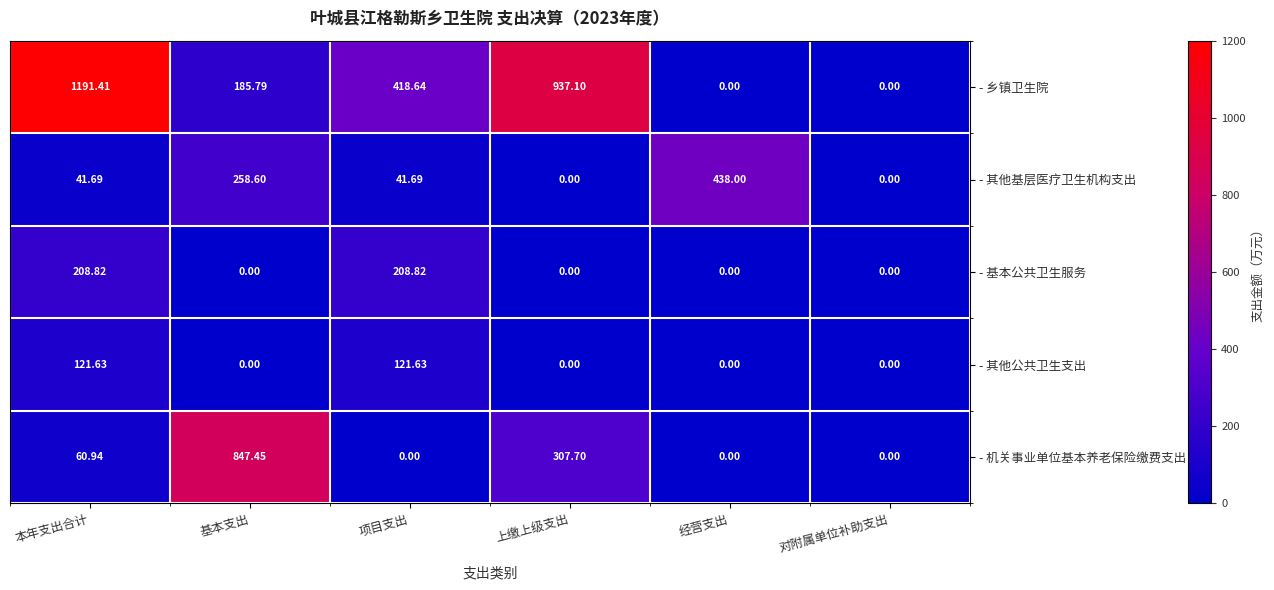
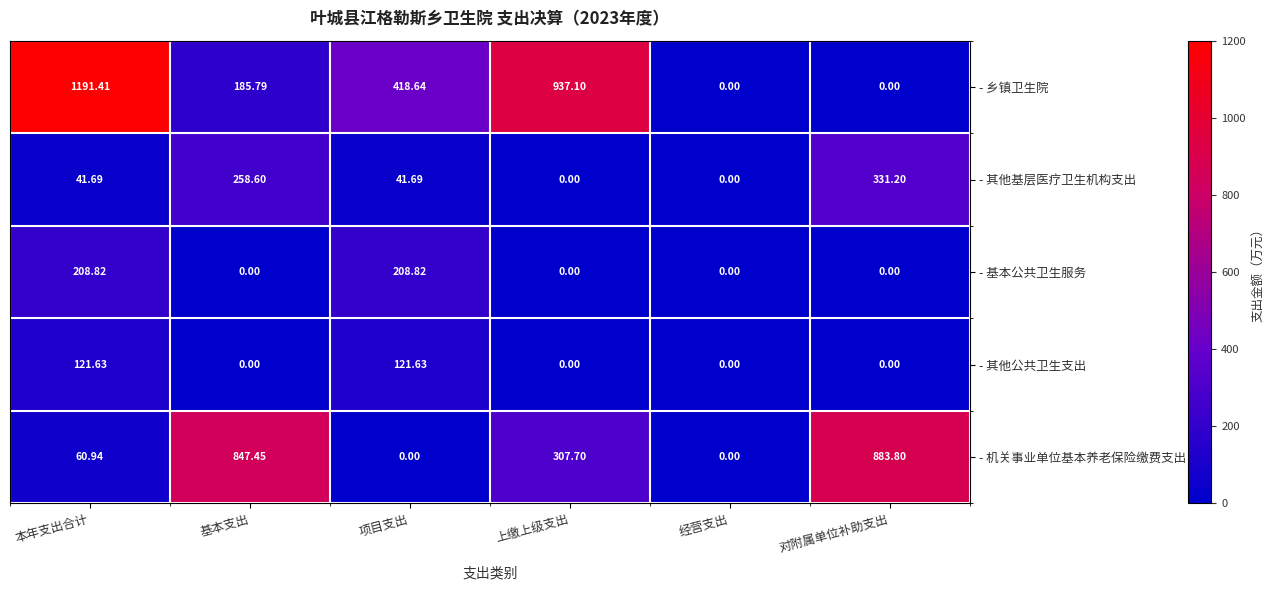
- 其他基层医疗卫生机构支出, 经营支出: 438.00 -> 0.00
- 其他基层医疗卫生机构支出, 对附属单位补助支出: 0.00 -> 331.20
- 机关事业单位基本养老保险缴费支出, 对附属单位补助支出: 0.00 -> 883.80
